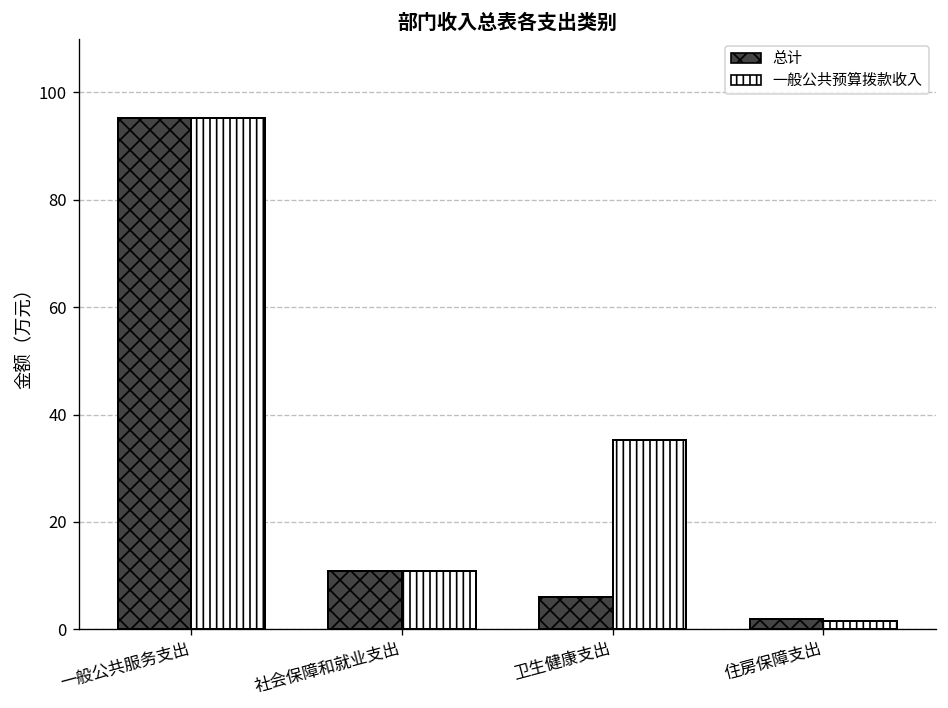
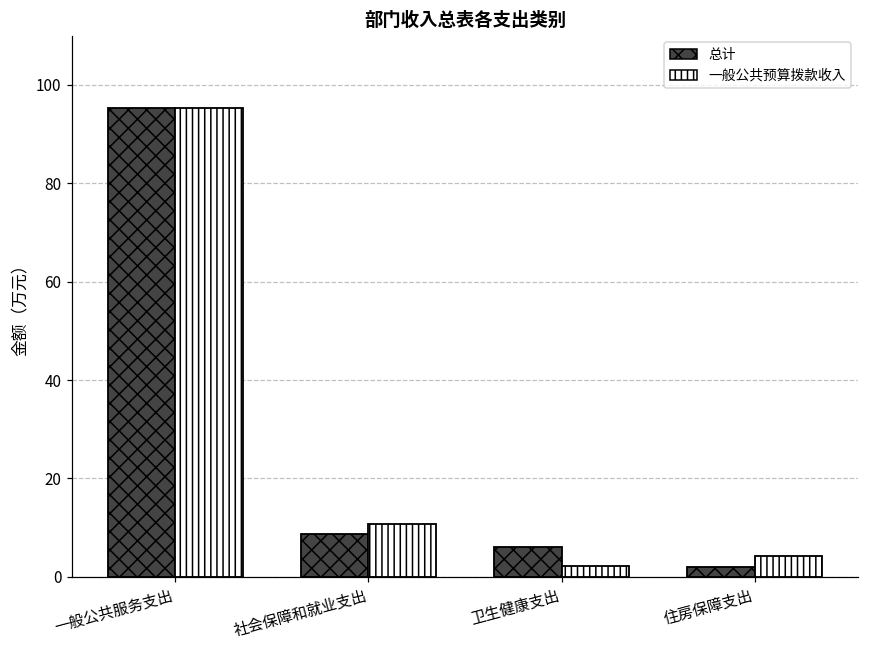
总计, 社会保障和就业支出: 11 -> 9
一般公共预算拨款收入, 卫生健康支出: 35 -> 2
一般公共预算拨款收入, 住房保障支出: 2 -> 4
